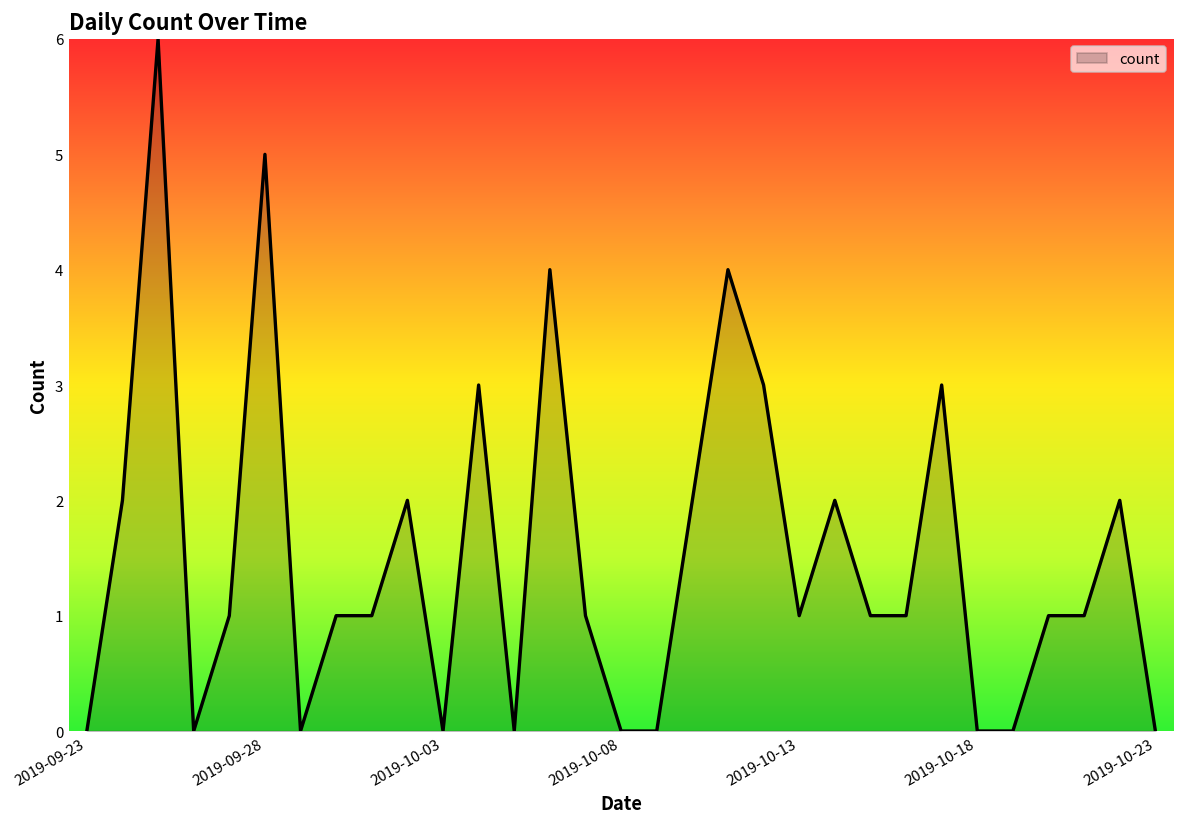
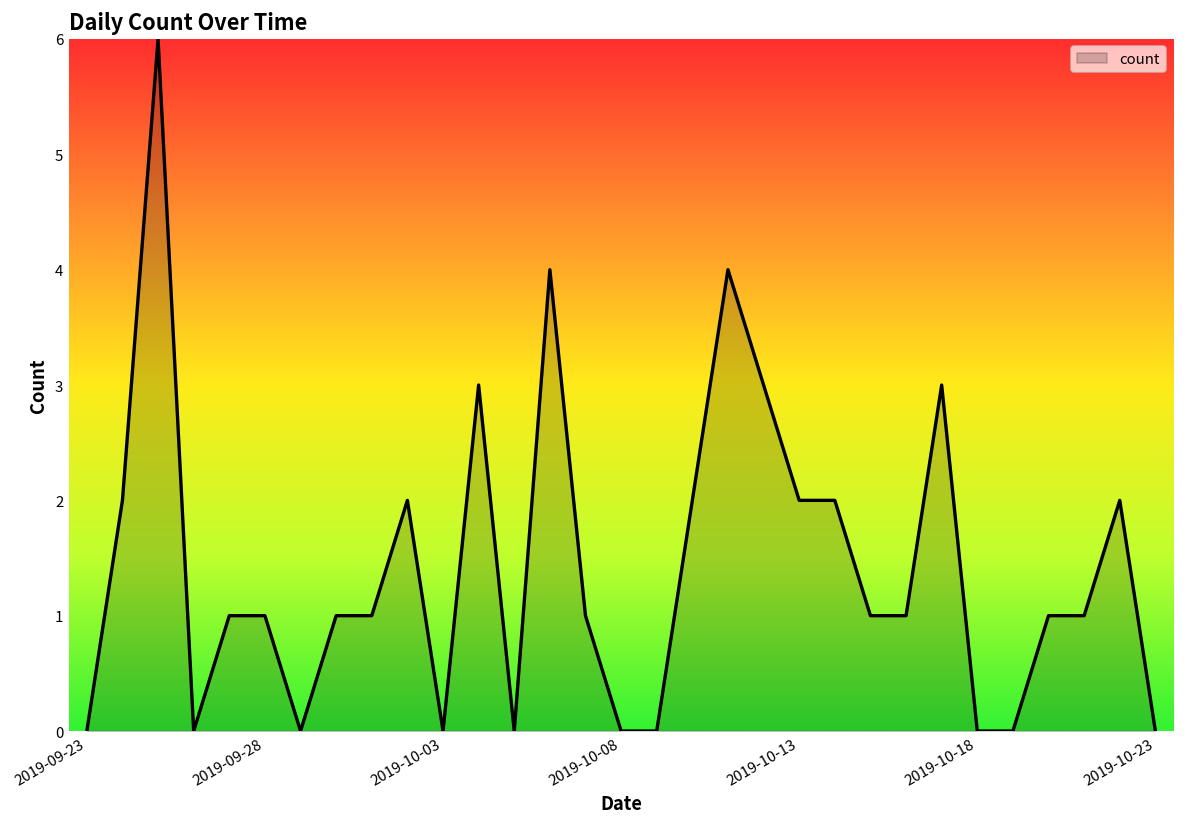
2019-09-28: 5 -> 1
2019-10-13: 1 -> 2
